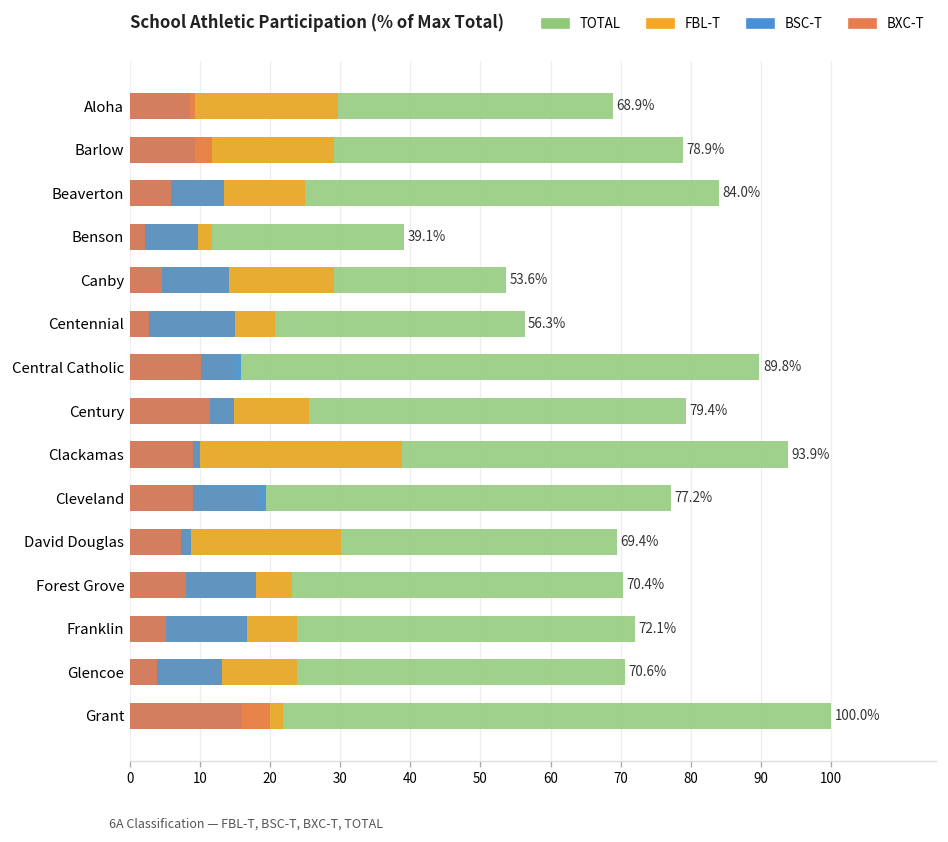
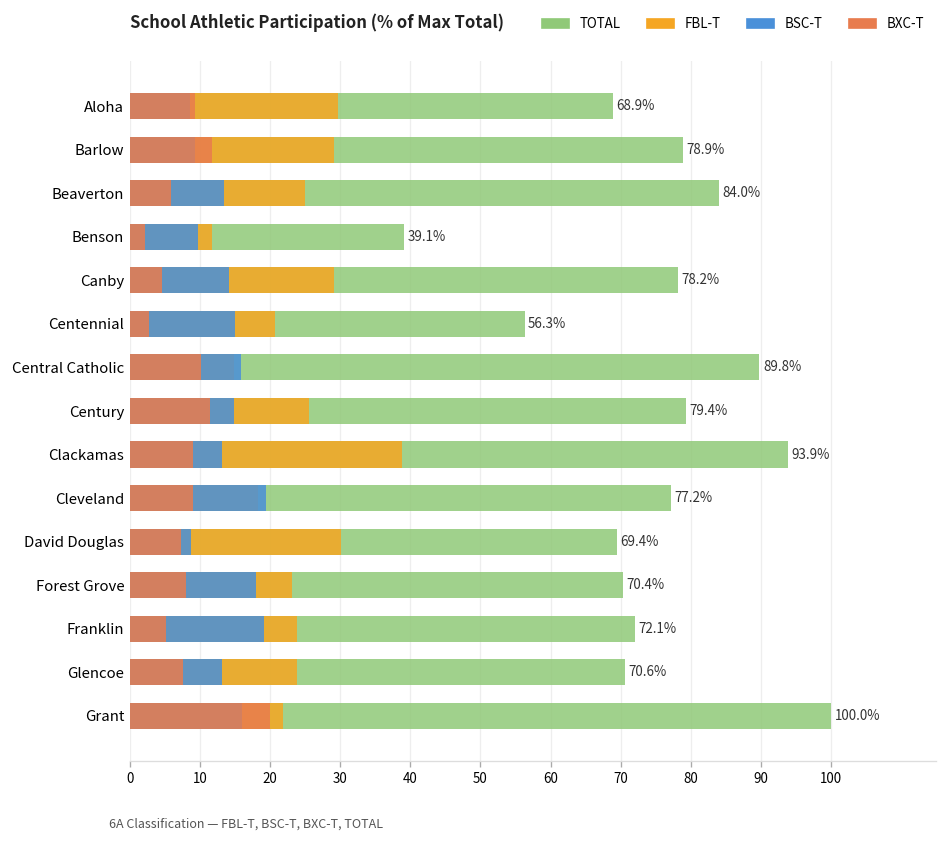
TOTAL, Canby: 53.6% -> 78.2%
BSC-T, Clackamas: 10 -> 13
BSC-T, Franklin: 17 -> 19
BXC-T, Glencoe: 4 -> 8
